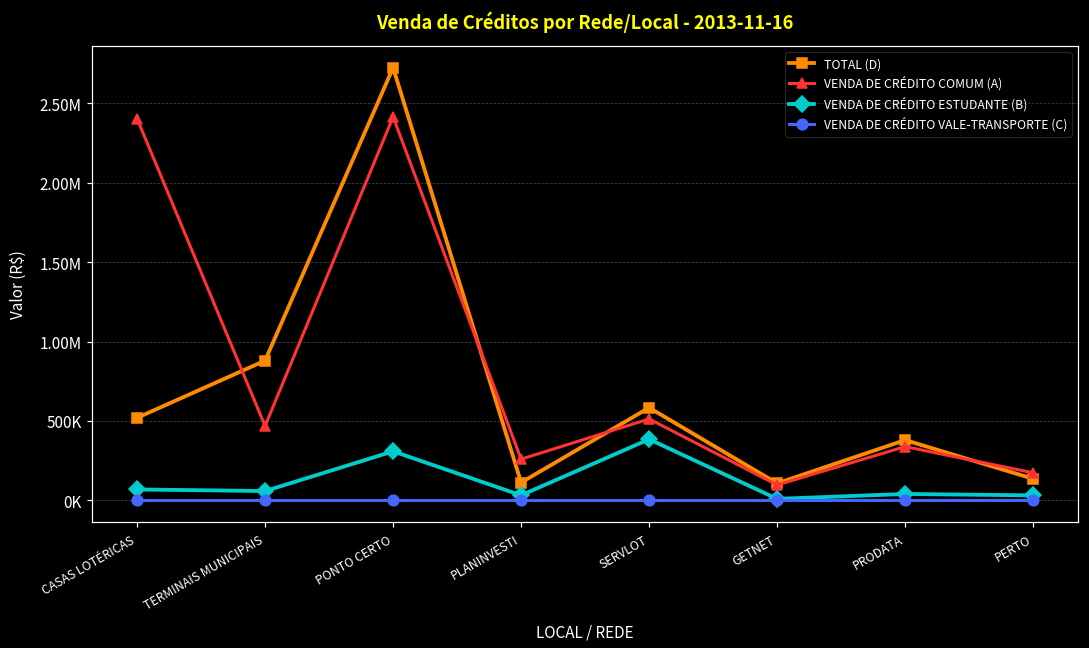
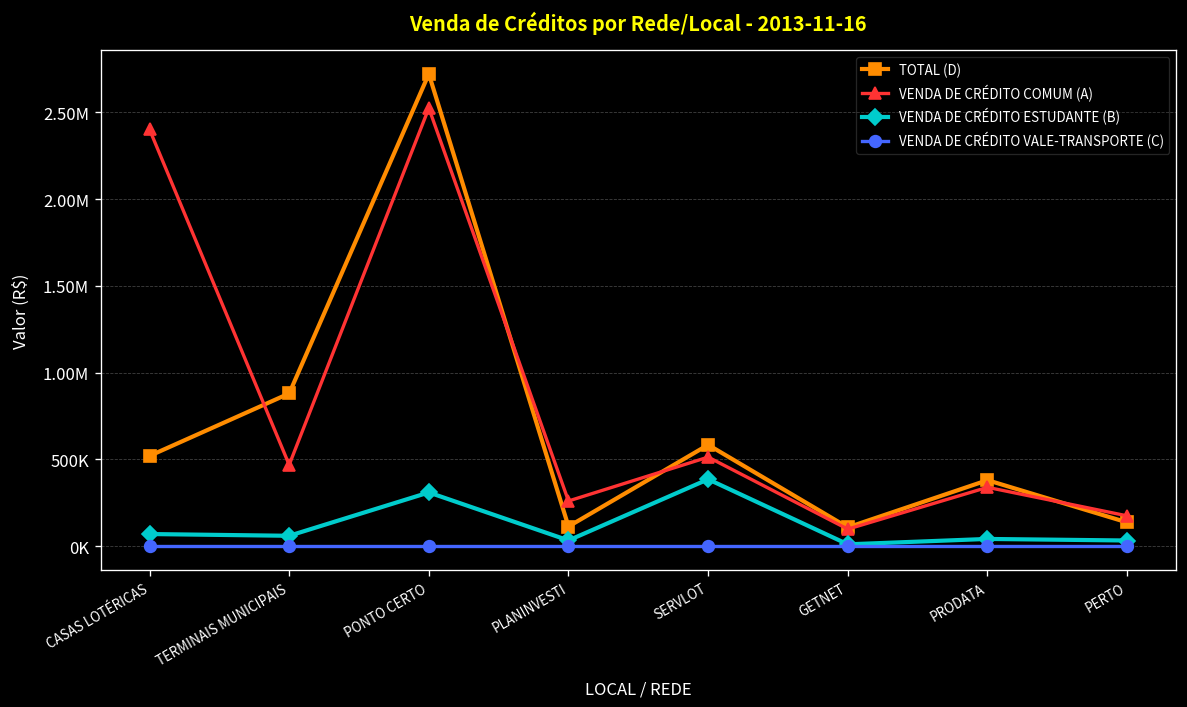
VENDA DE CRÉDITO COMUM (A), PONTO CERTO: 2410000 -> 2530000
